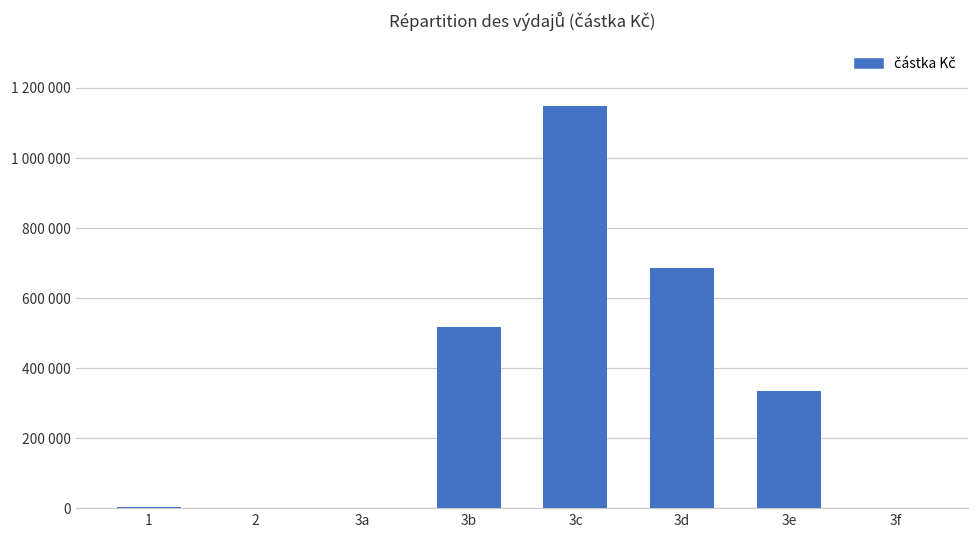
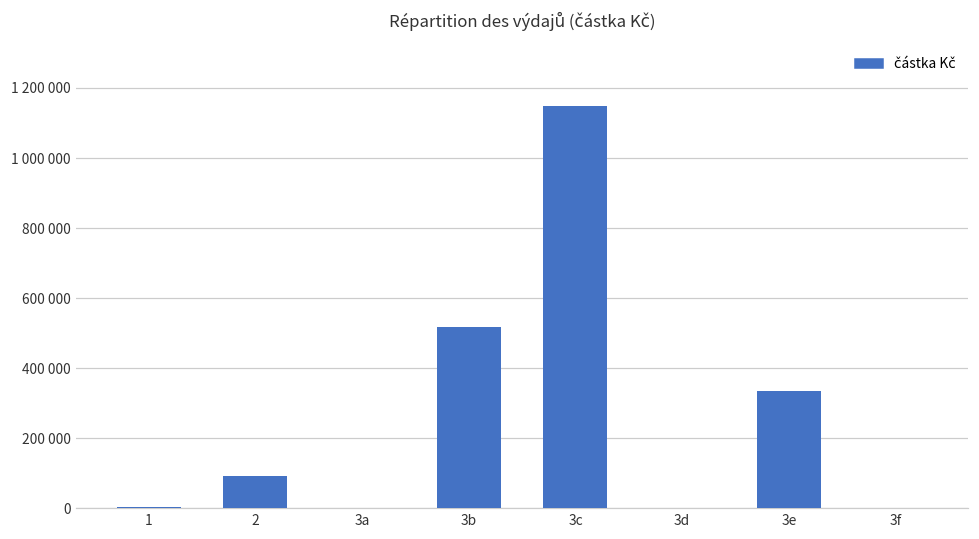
2: 0 -> 90000
3d: 680000 -> 0
